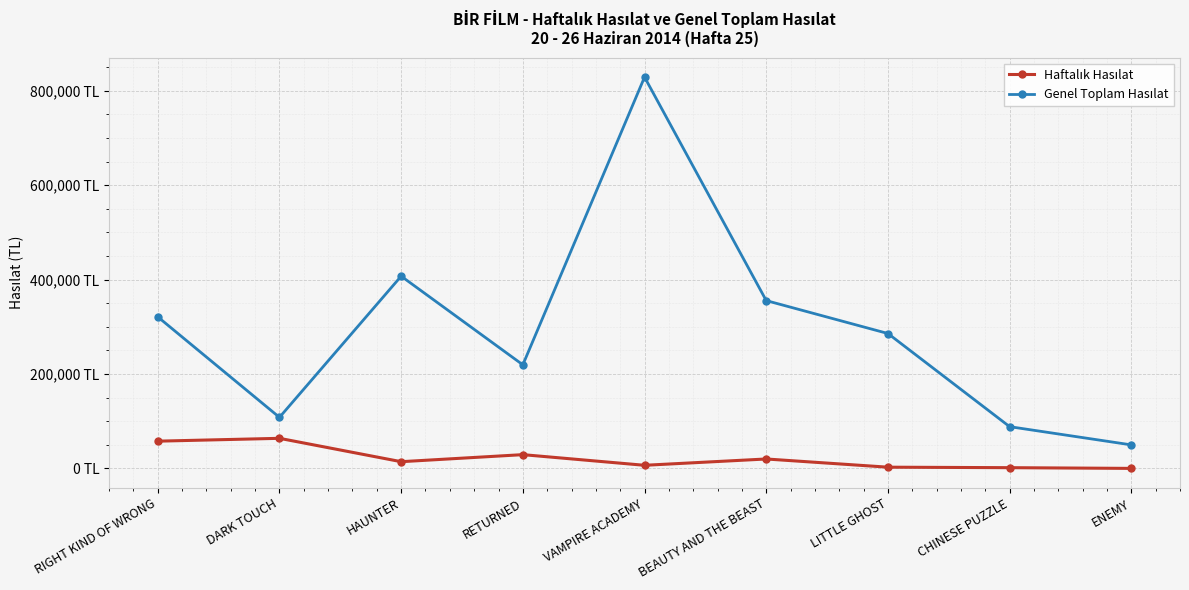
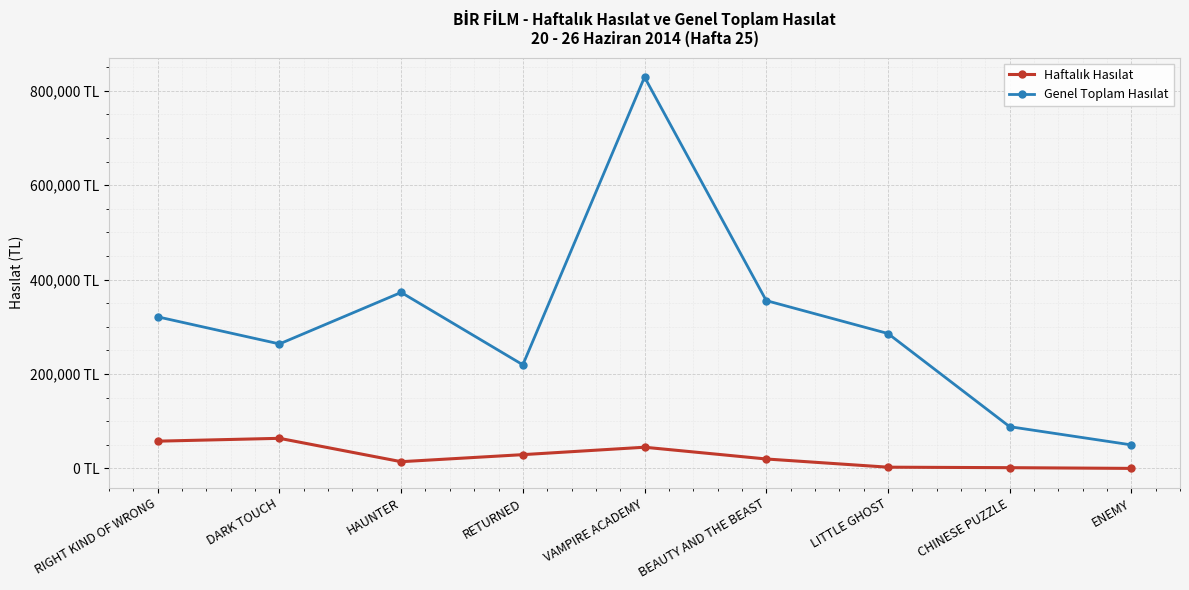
Genel Toplam Hasılat, DARK TOUCH: 110,000 TL -> 260,000 TL
Genel Toplam Hasılat, HAUNTER: 410,000 TL -> 370,000 TL
Haftalık Hasılat, VAMPIRE ACADEMY: 10,000 TL -> 40,000 TL
